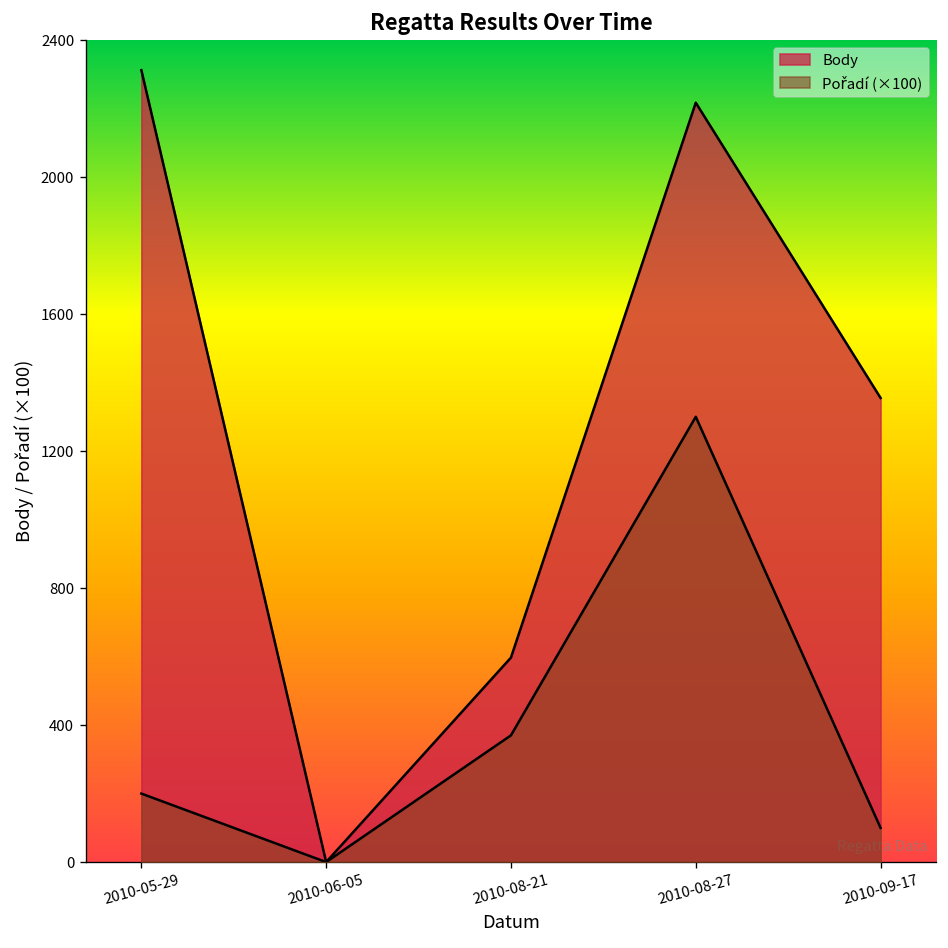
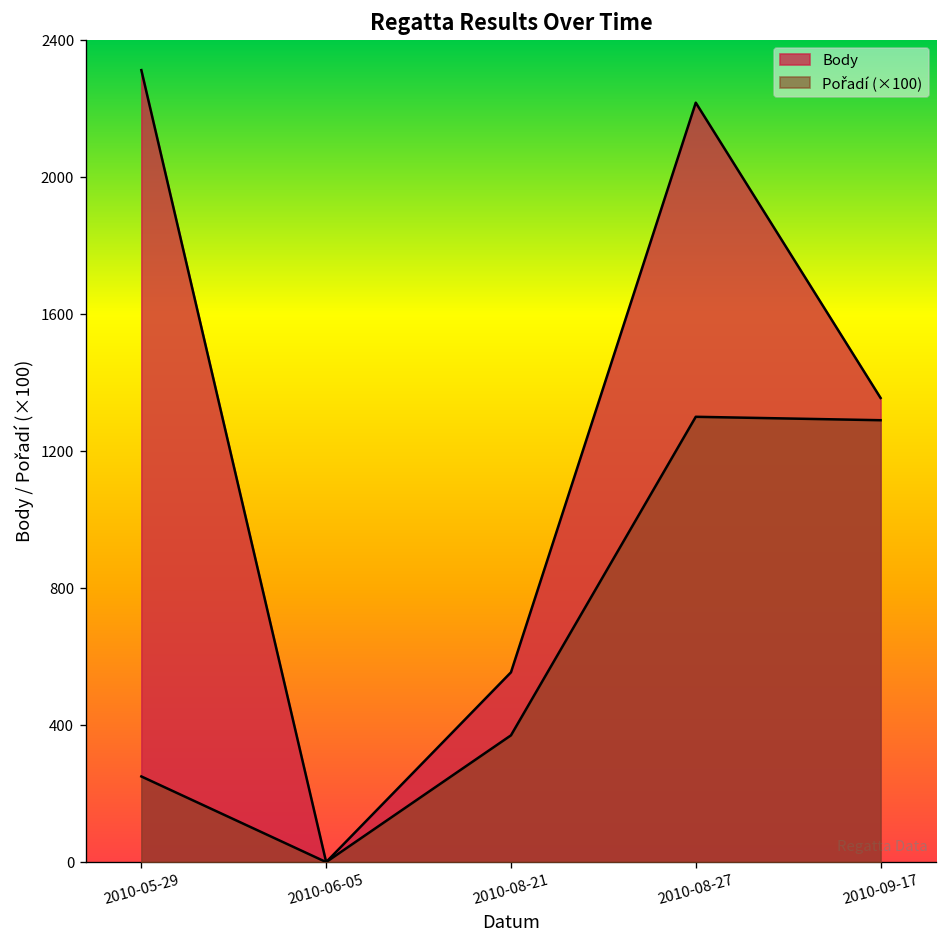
Pořadí (×100), 2010-05-29: 200 -> 250
Body, 2010-08-21: 600 -> 550
Pořadí (×100), 2010-09-17: 100 -> 1290
